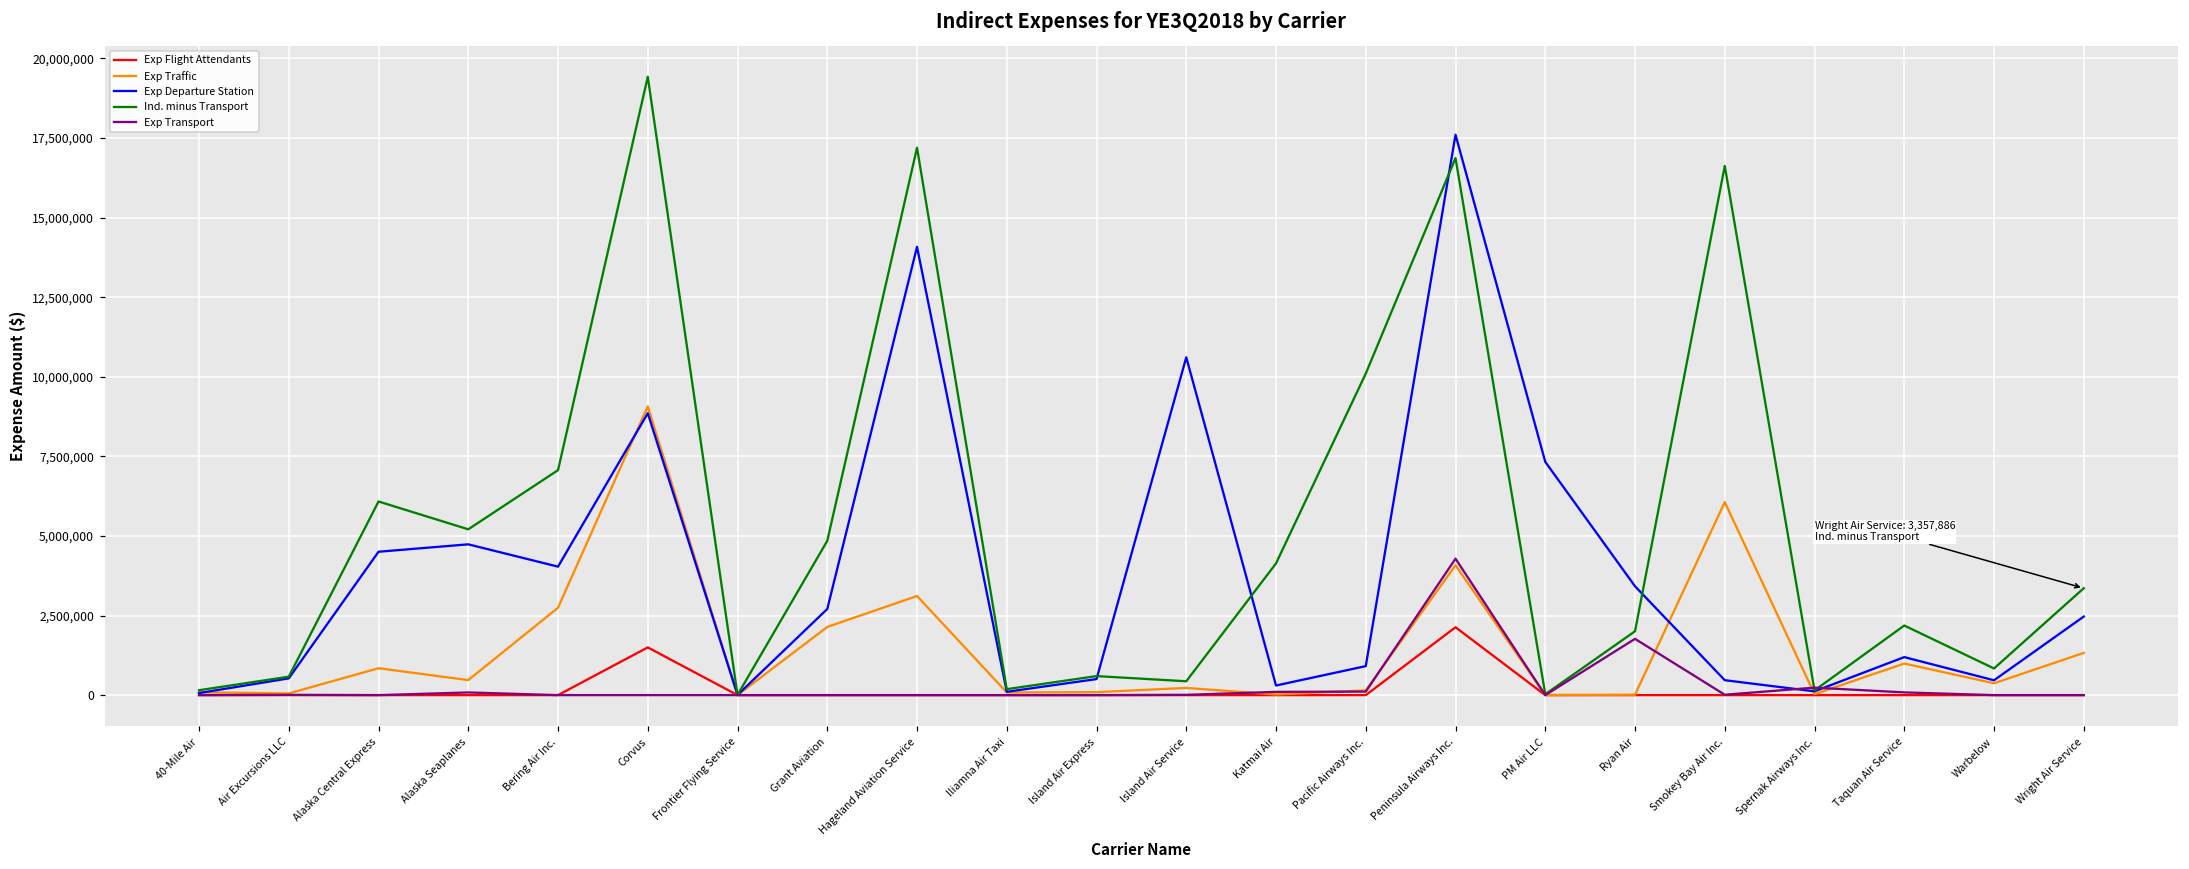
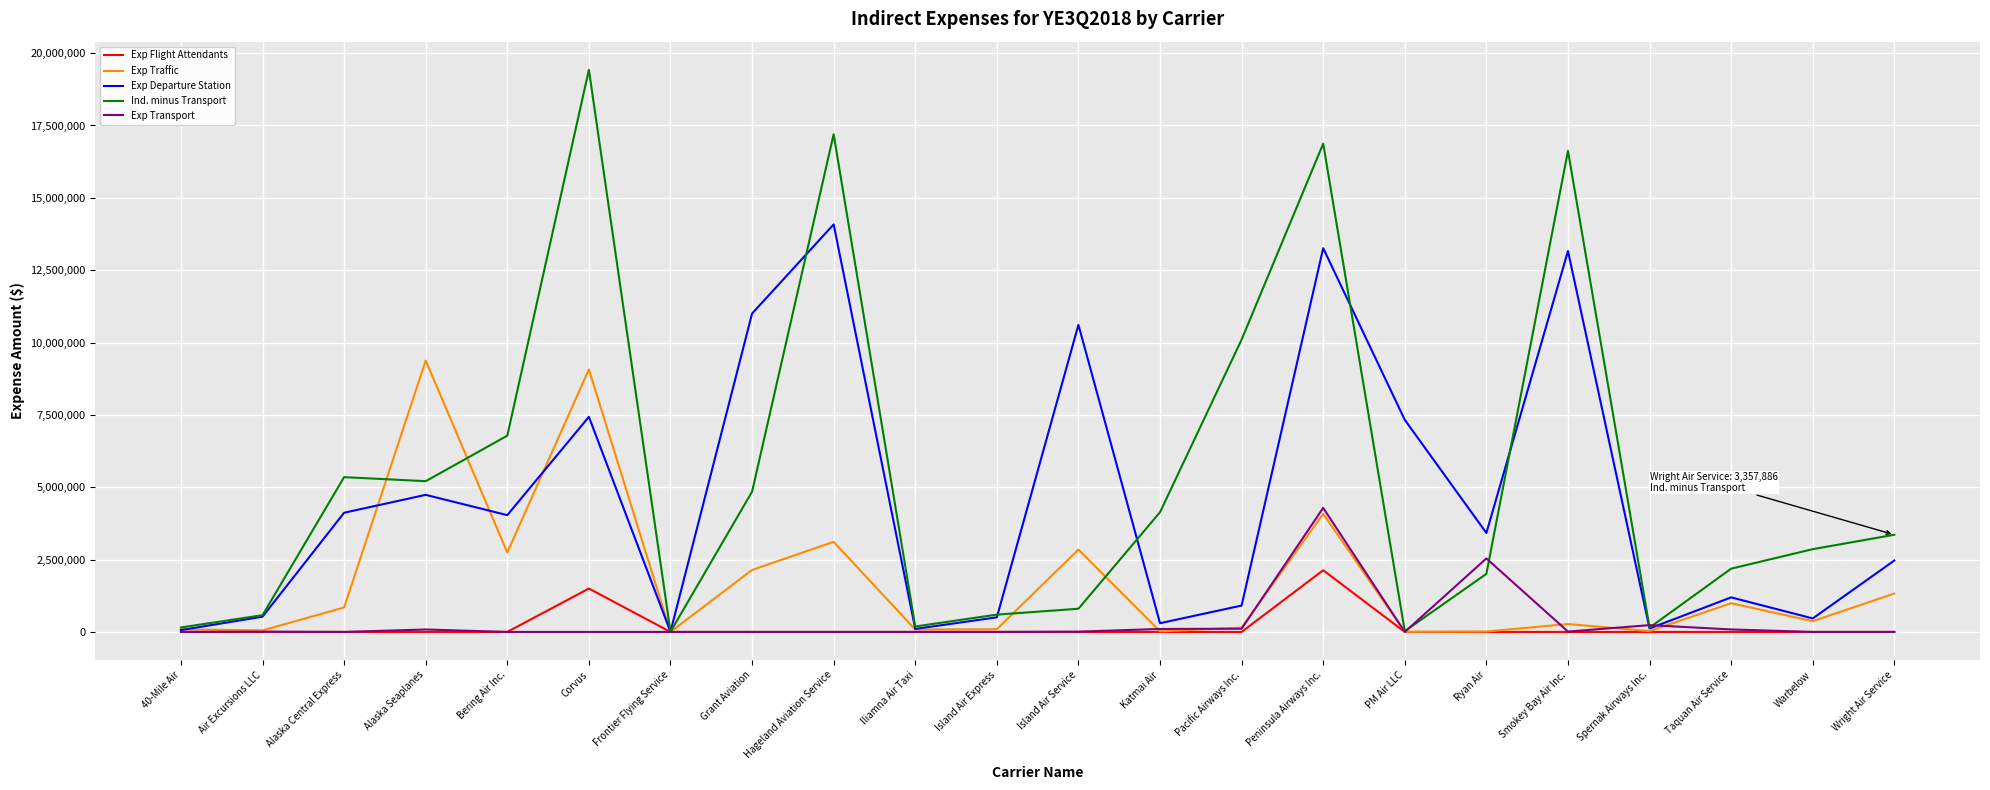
Exp Departure Station, Alaska Central Express: 4,500,000 -> 4,100,000
Ind. minus Transport, Alaska Central Express: 6,100,000 -> 5,300,000
Exp Traffic, Alaska Seaplanes: 500,000 -> 9,400,000
Ind. minus Transport, Bering Air Inc.: 7,100,000 -> 6,800,000
Exp Departure Station, Corvus: 8,900,000 -> 7,400,000
Exp Departure Station, Grant Aviation: 2,700,000 -> 11,000,000
Exp Traffic, Island Air Service: 200,000 -> 2,800,000
Ind. minus Transport, Island Air Service: 400,000 -> 800,000
Exp Departure Station, Peninsula Airways Inc.: 17,600,000 -> 13,300,000
Exp Transport, Ryan Air: 1,800,000 -> 2,500,000
Exp Traffic, Smokey Bay Air Inc.: 6,100,000 -> 300,000
Exp Departure Station, Smokey Bay Air Inc.: 500,000 -> 13,200,000
Ind. minus Transport, Warbelow: 800,000 -> 2,900,000
